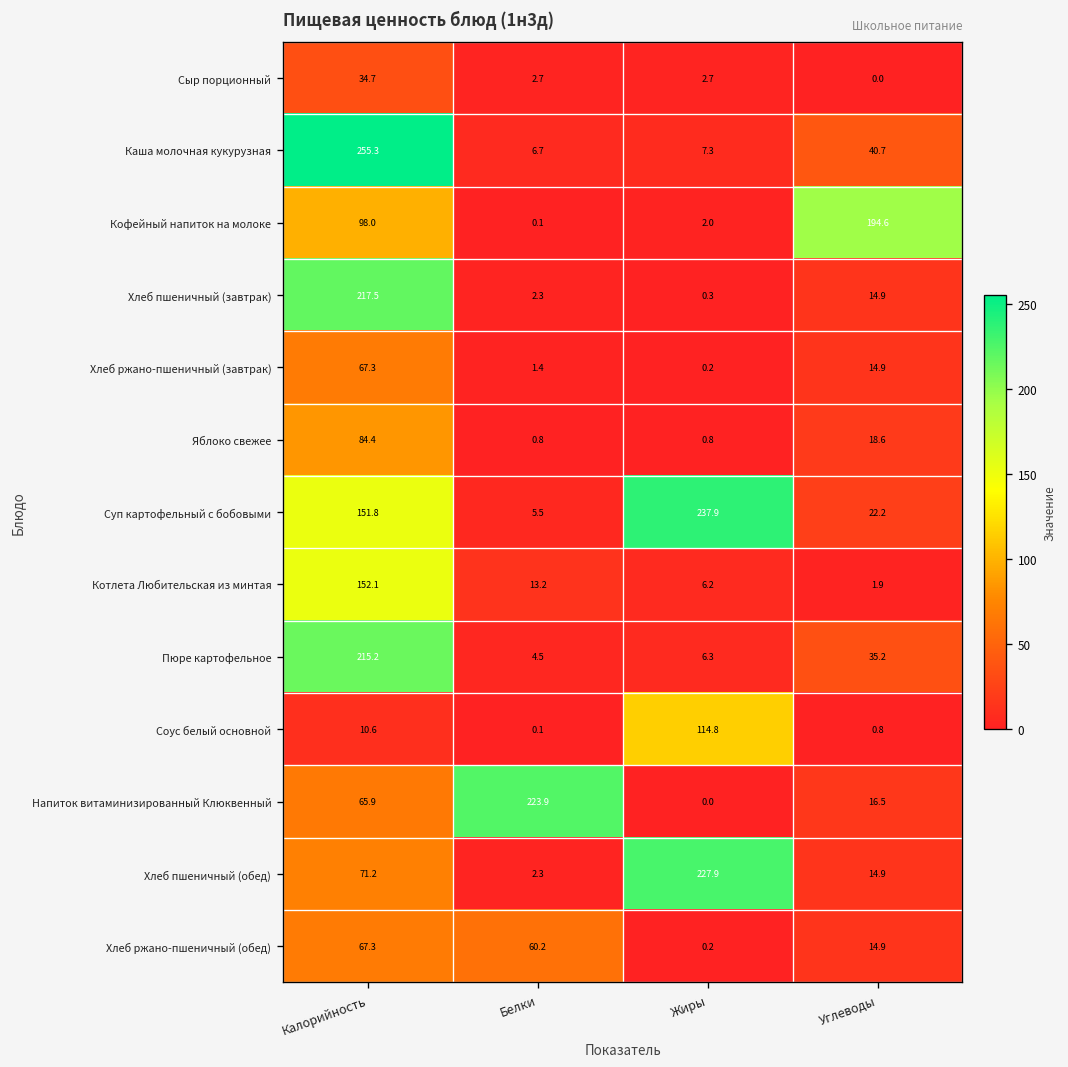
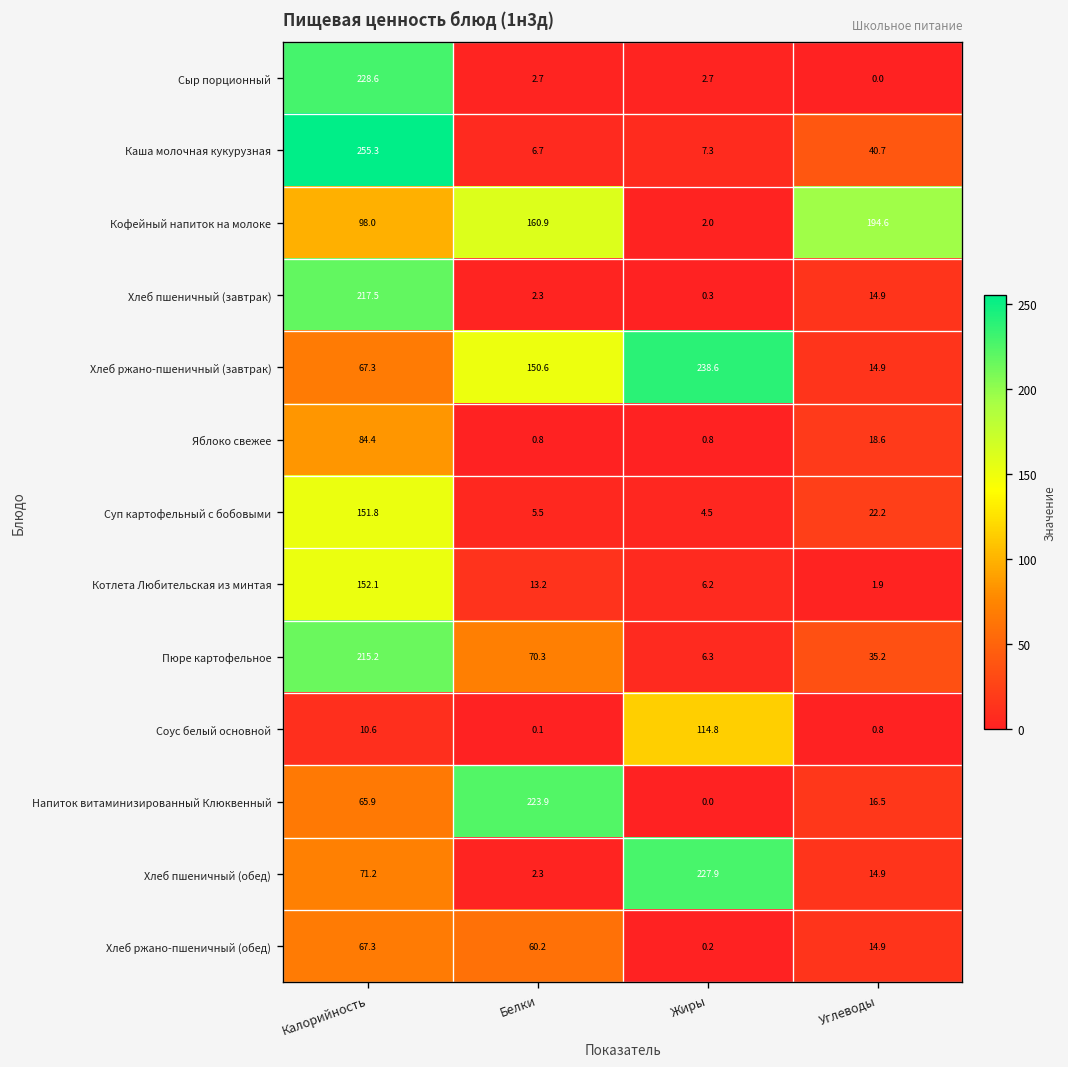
Сыр порционный, Калорийность: 34.7 -> 228.6
Кофейный напиток на молоке, Белки: 0.1 -> 160.9
Хлеб ржано-пшеничный (завтрак), Белки: 1.4 -> 150.6
Хлеб ржано-пшеничный (завтрак), Жиры: 0.2 -> 238.6
Суп картофельный с бобовыми, Жиры: 237.9 -> 4.5
Пюре картофельное, Белки: 4.5 -> 70.3
